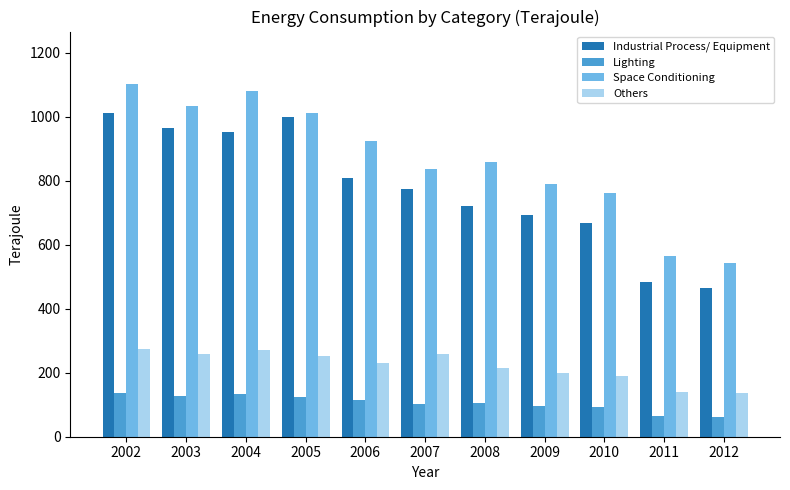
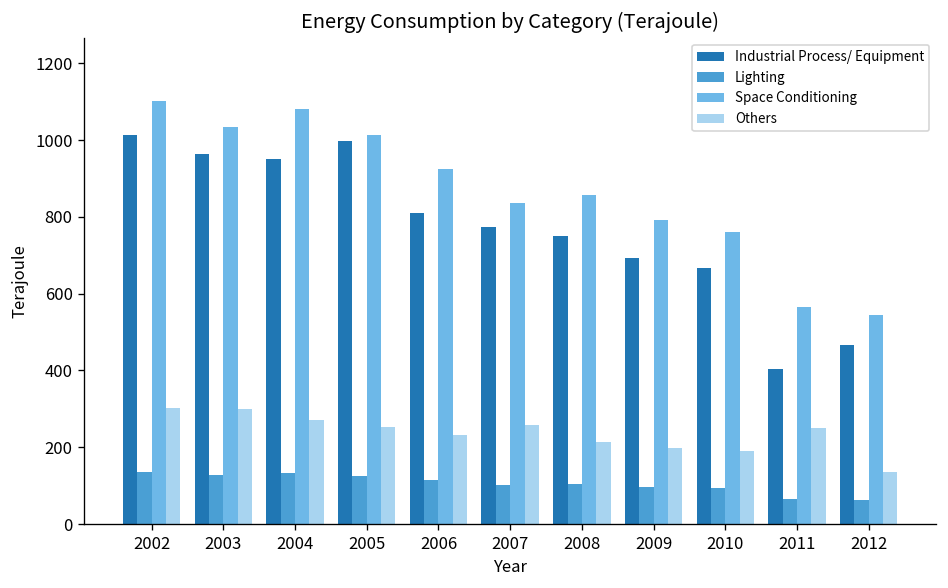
Others, 2002: 280 -> 300
Others, 2003: 260 -> 300
Industrial Process/ Equipment, 2008: 720 -> 750
Industrial Process/ Equipment, 2011: 480 -> 400
Others, 2011: 140 -> 250
